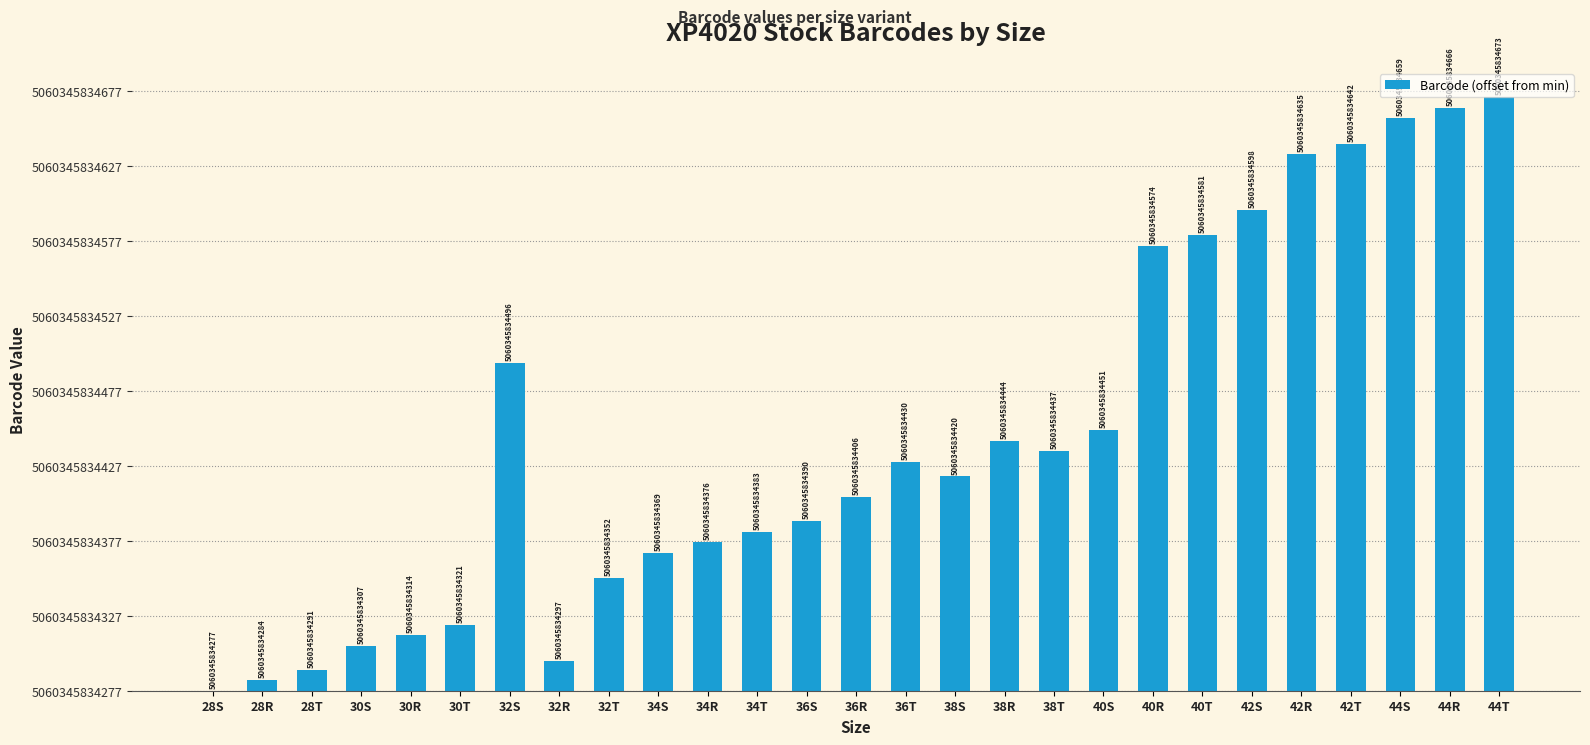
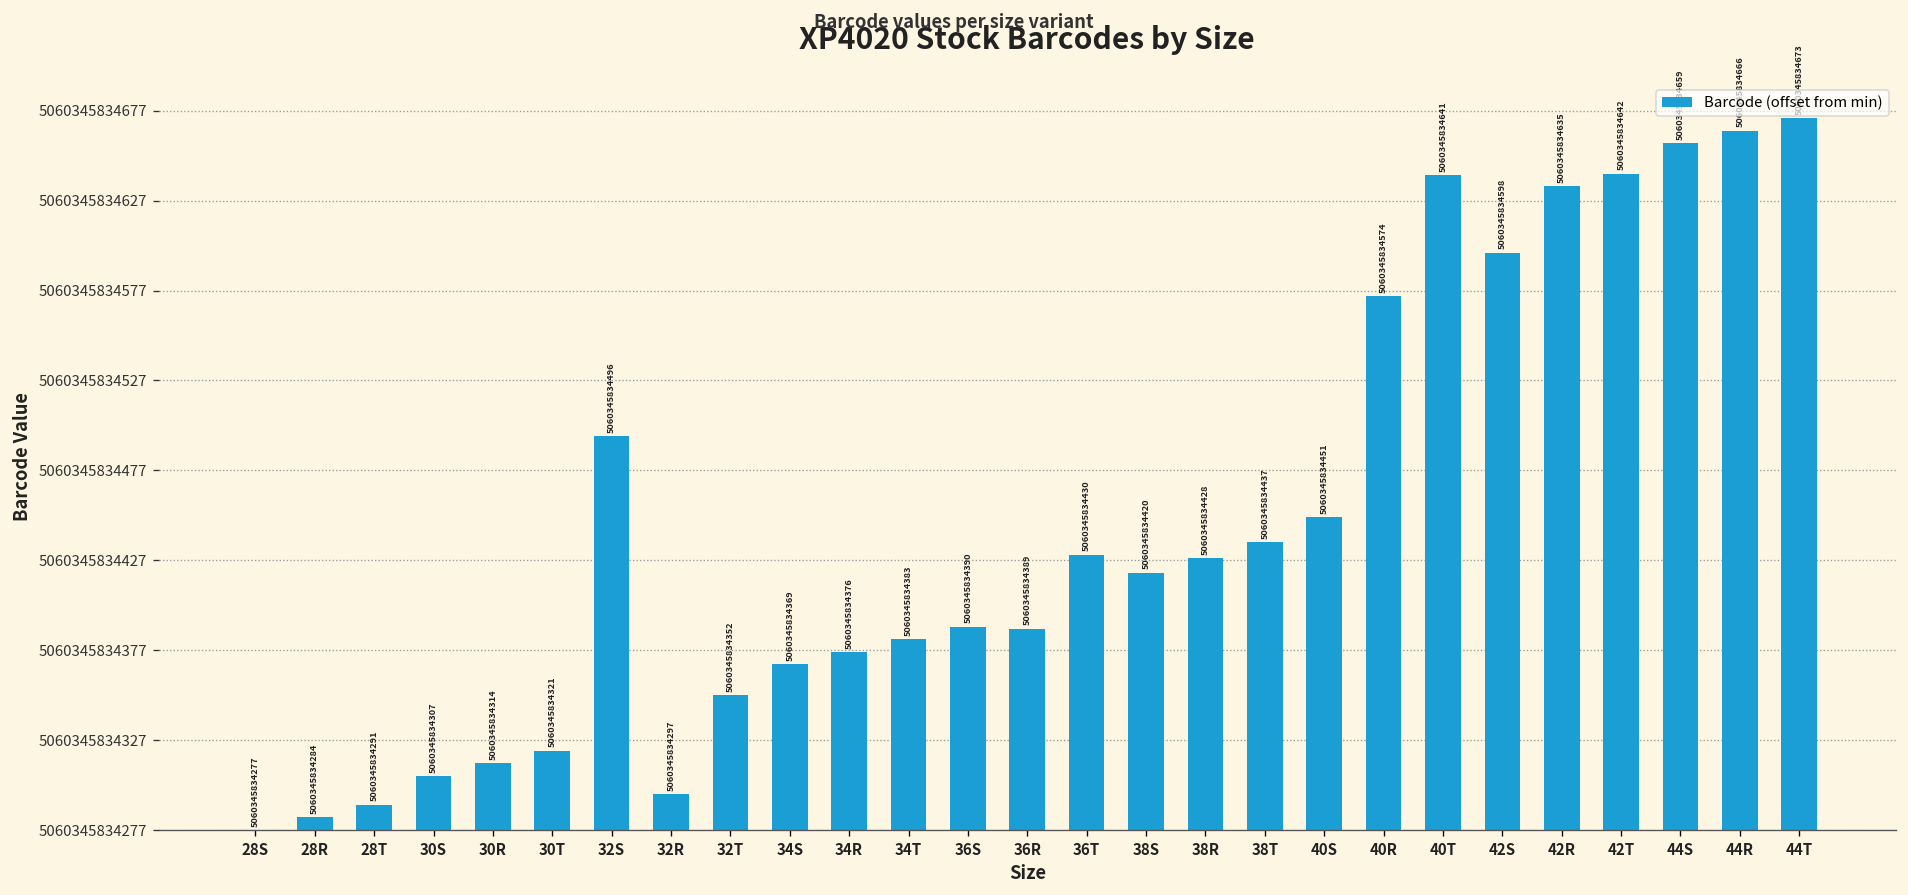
36R: 5060345834406 -> 5060345834389
38R: 5060345834444 -> 5060345834428
40T: 5060345834581 -> 5060345834641
